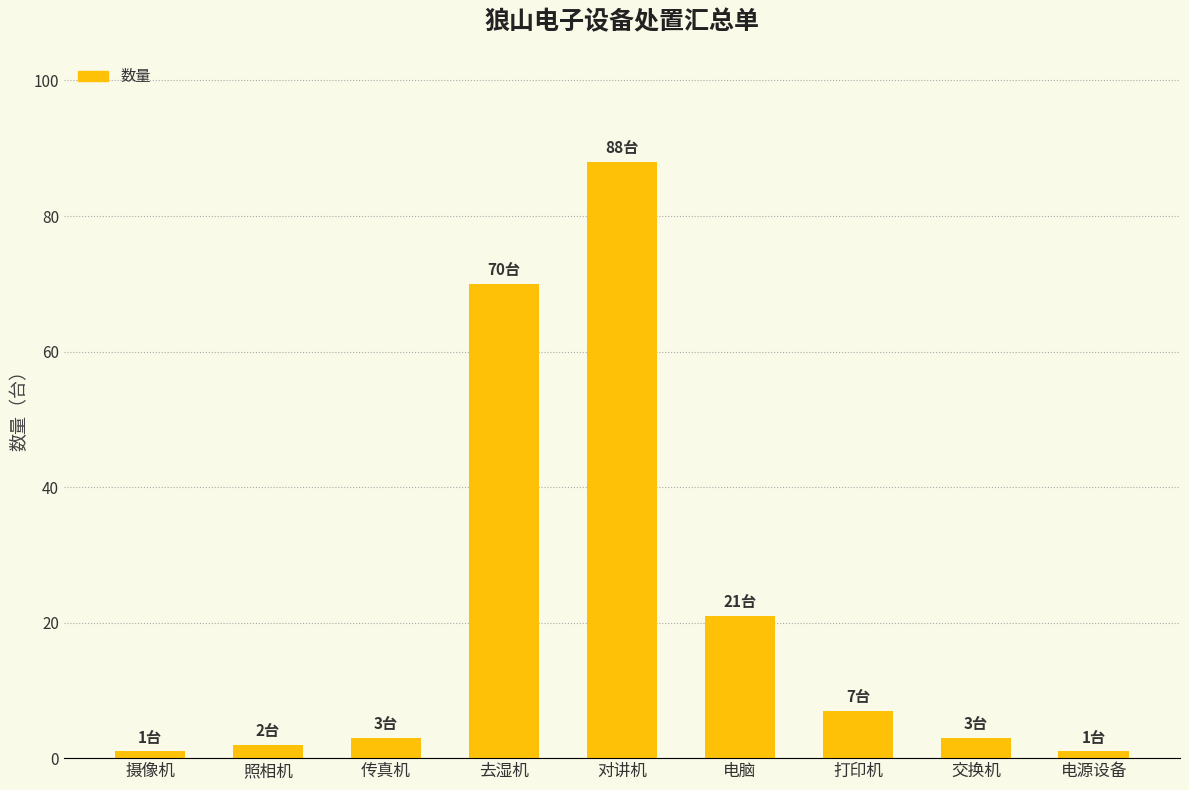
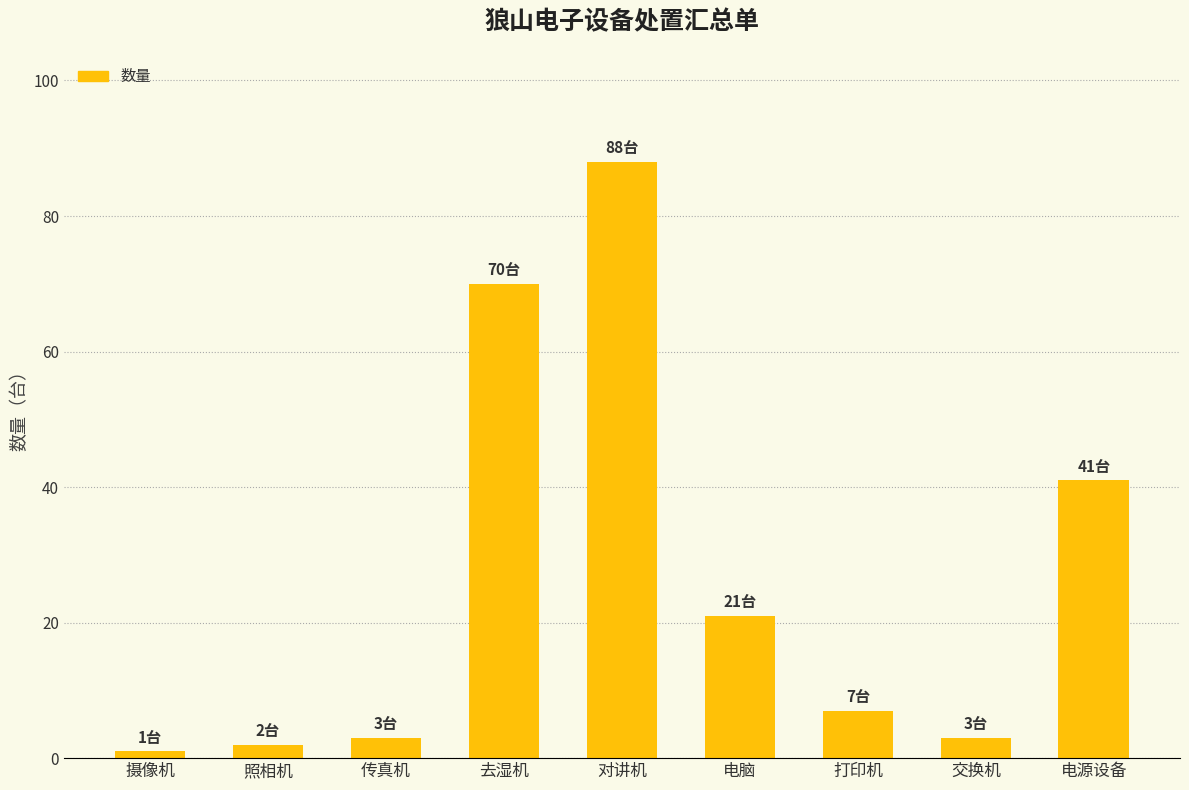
电源设备: 1台 -> 41台
